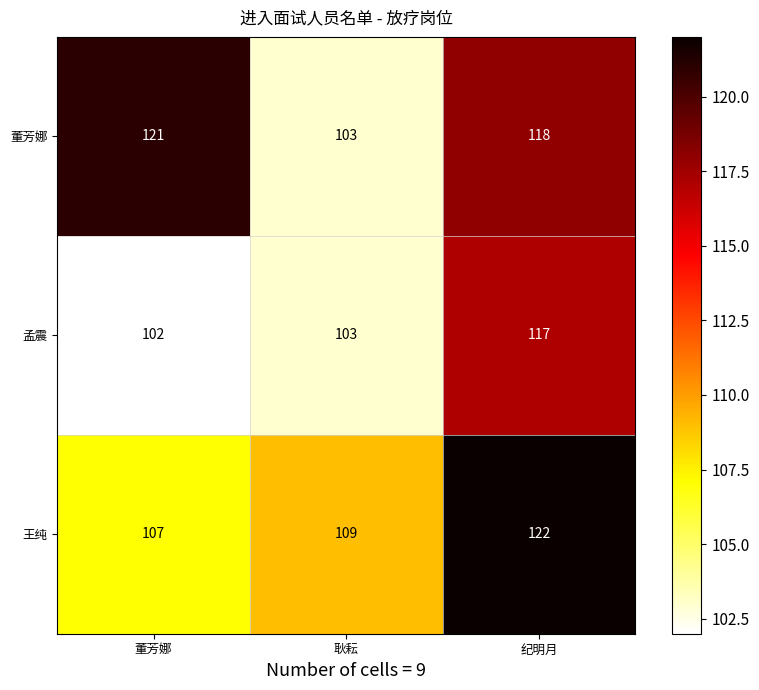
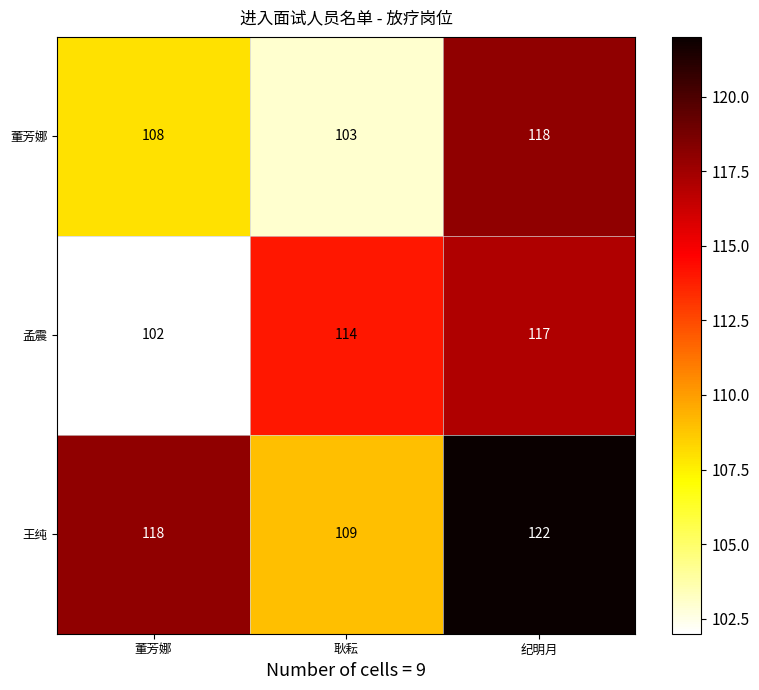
董芳娜, 董芳娜: 121 -> 108
孟震, 耿耘: 103 -> 114
王纯, 董芳娜: 107 -> 118
